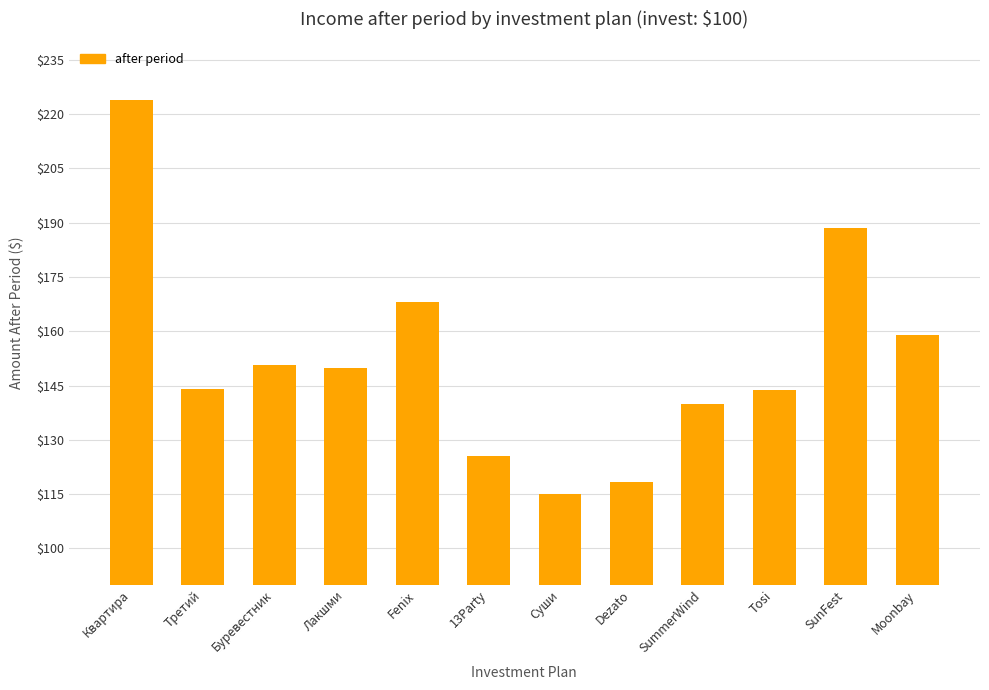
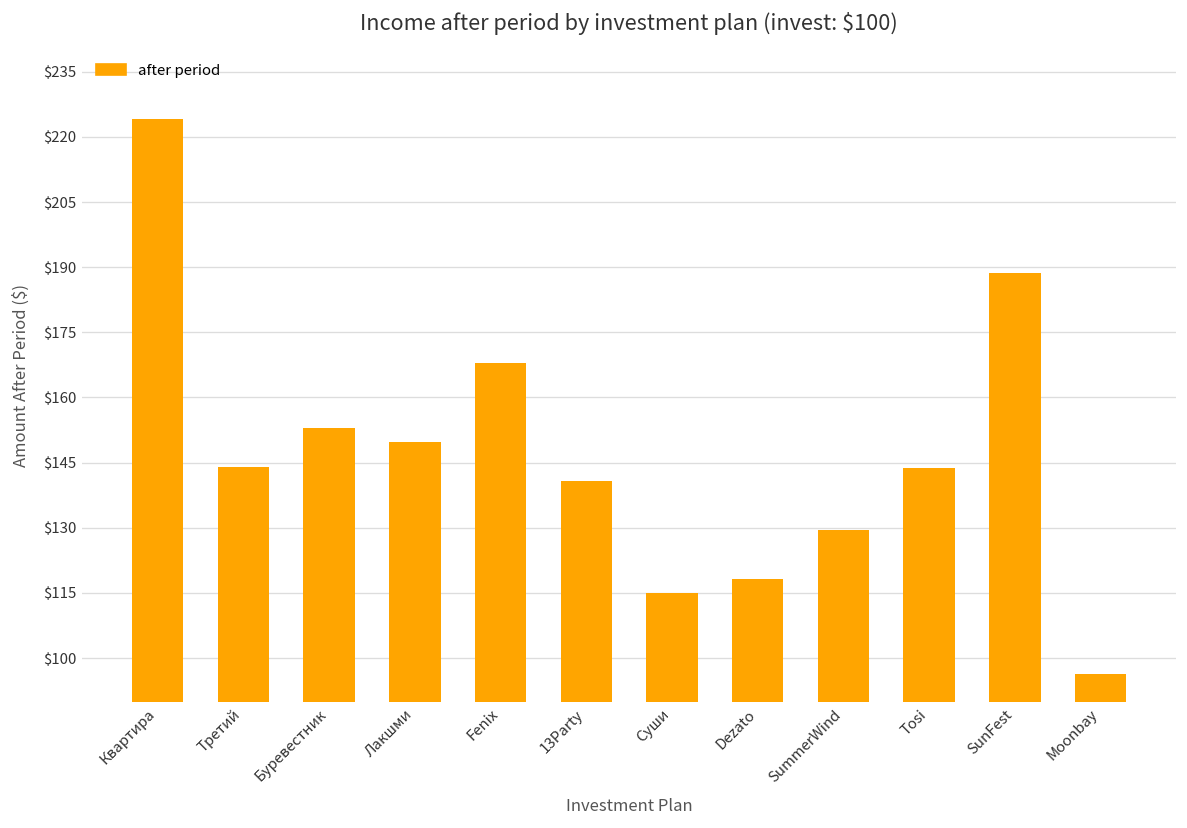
Буревестник: $151 -> $153
13Party: $126 -> $141
SummerWind: $140 -> $130
Moonbay: $159 -> $96
